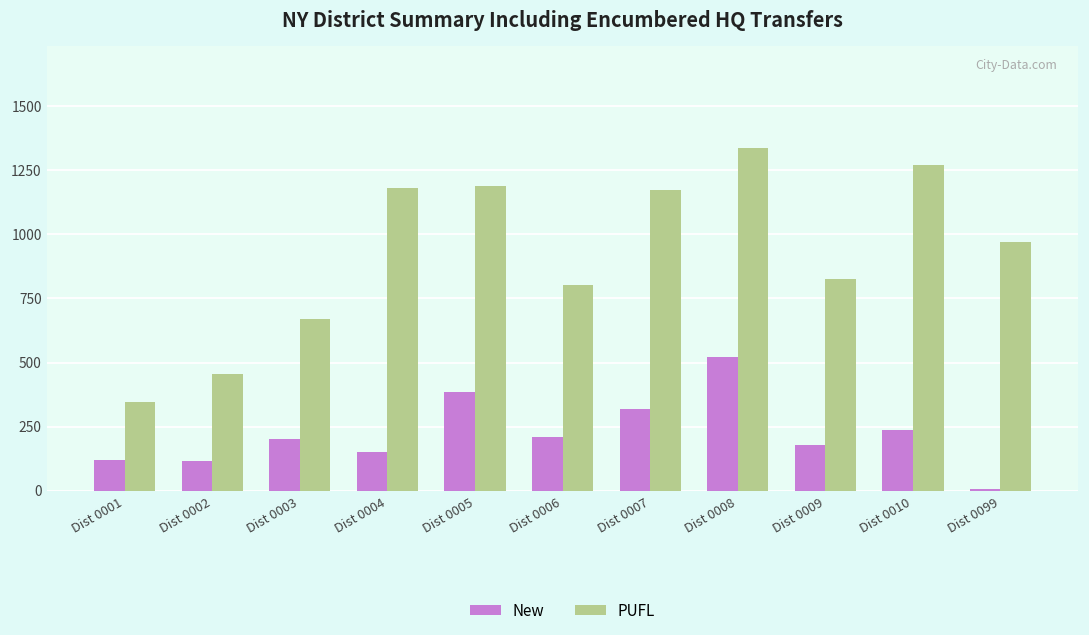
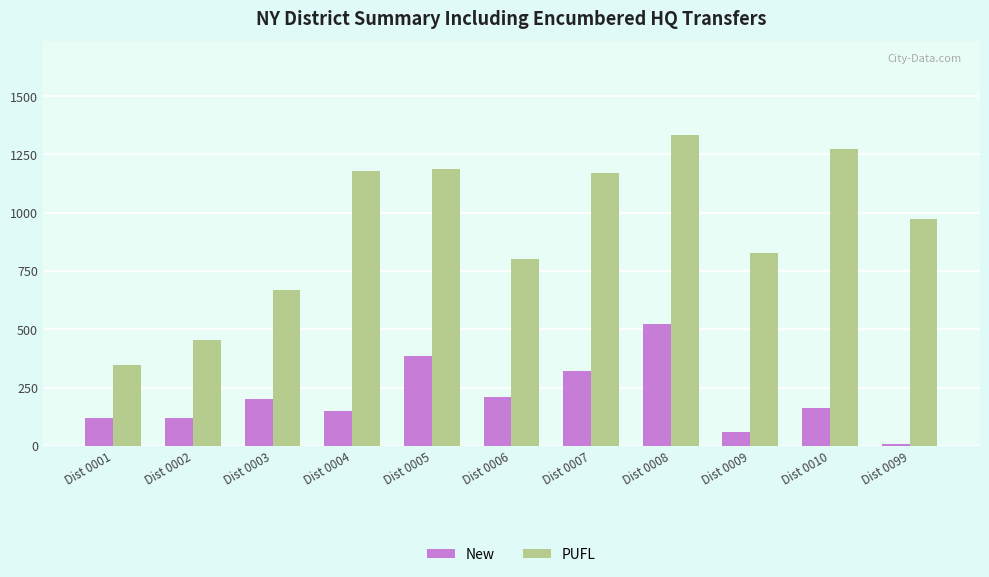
New, Dist 0009: 180 -> 60
New, Dist 0010: 240 -> 160
